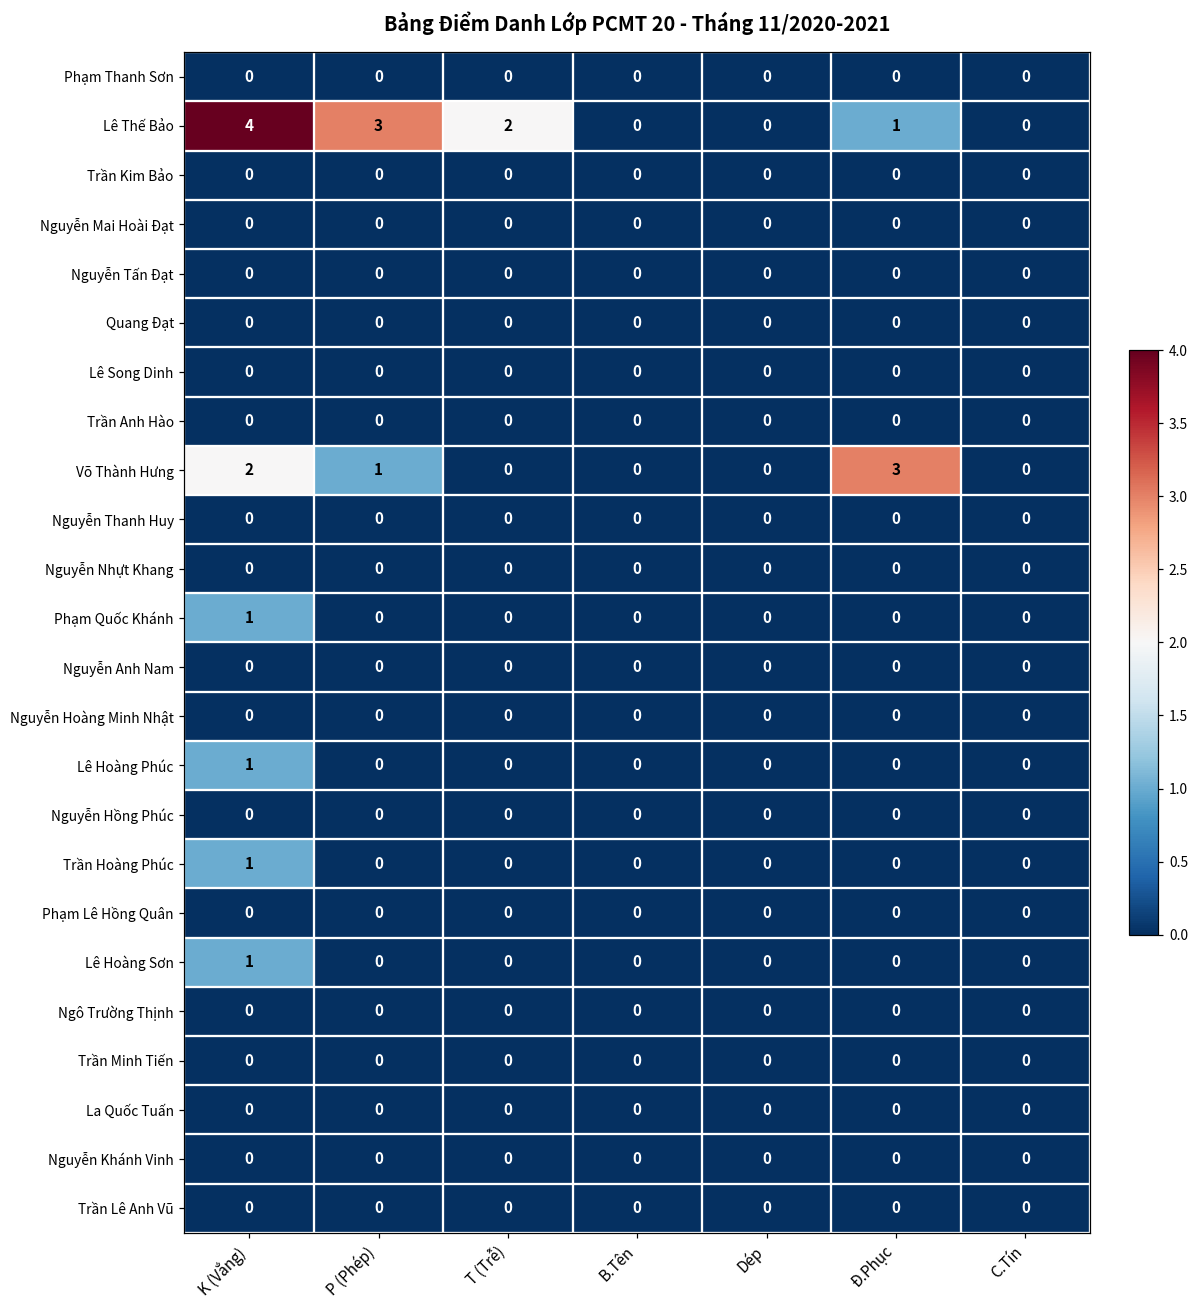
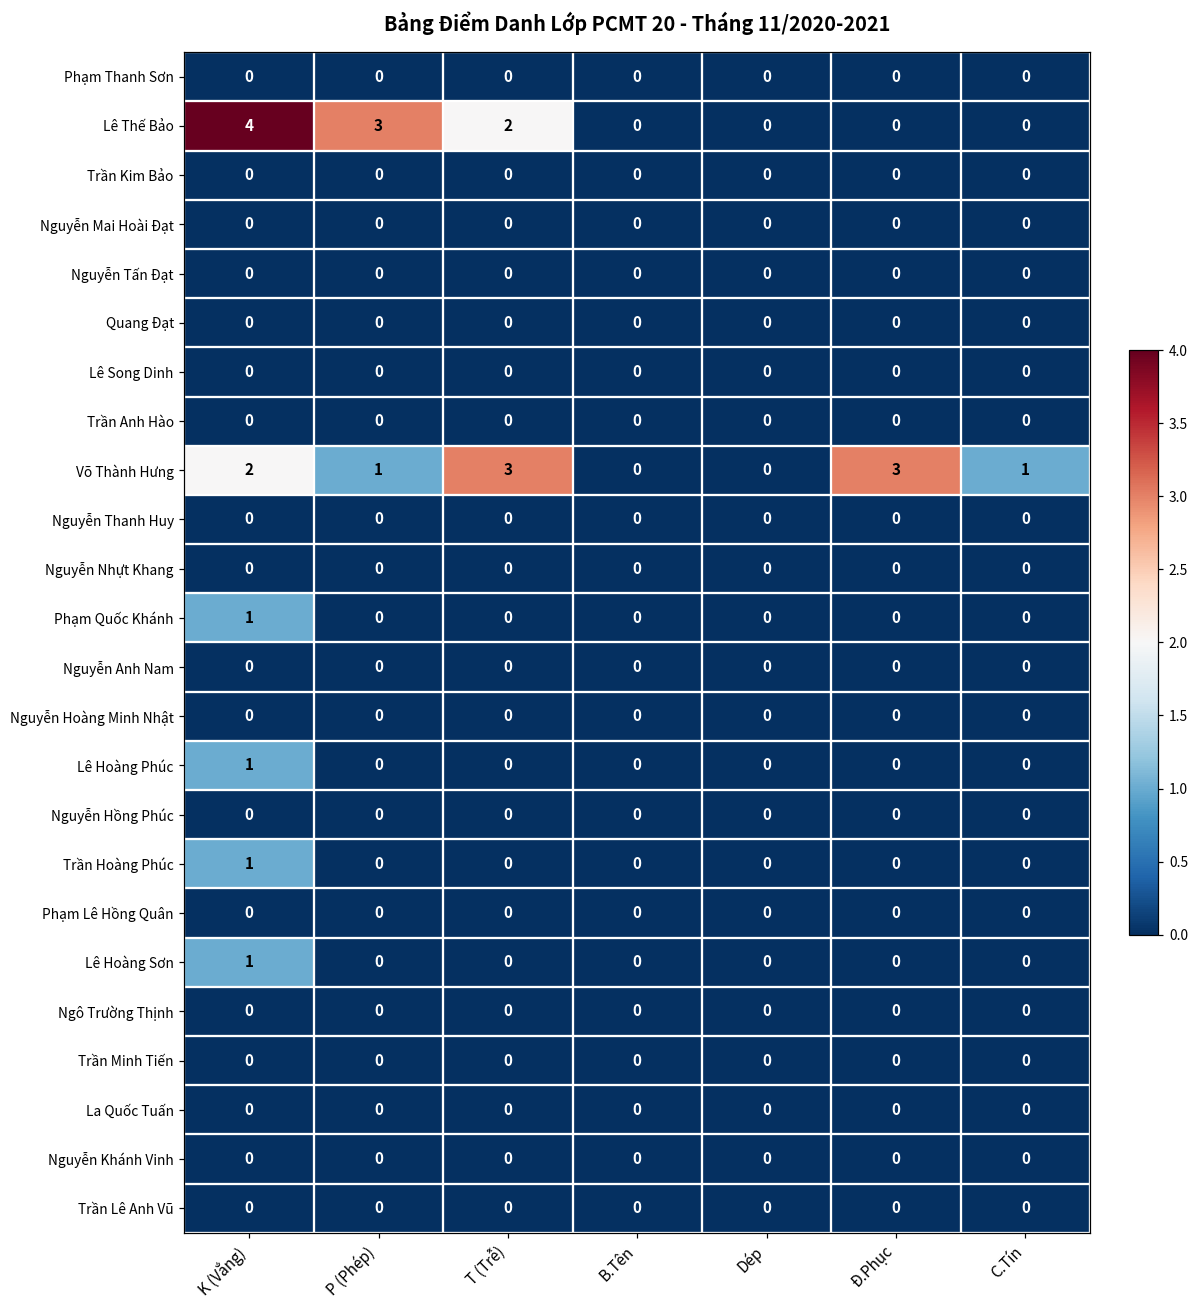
Lê Thế Bảo, Đ.Phục: 1 -> 0
Võ Thành Hưng, T (Trễ): 0 -> 3
Võ Thành Hưng, C.Tín: 0 -> 1
